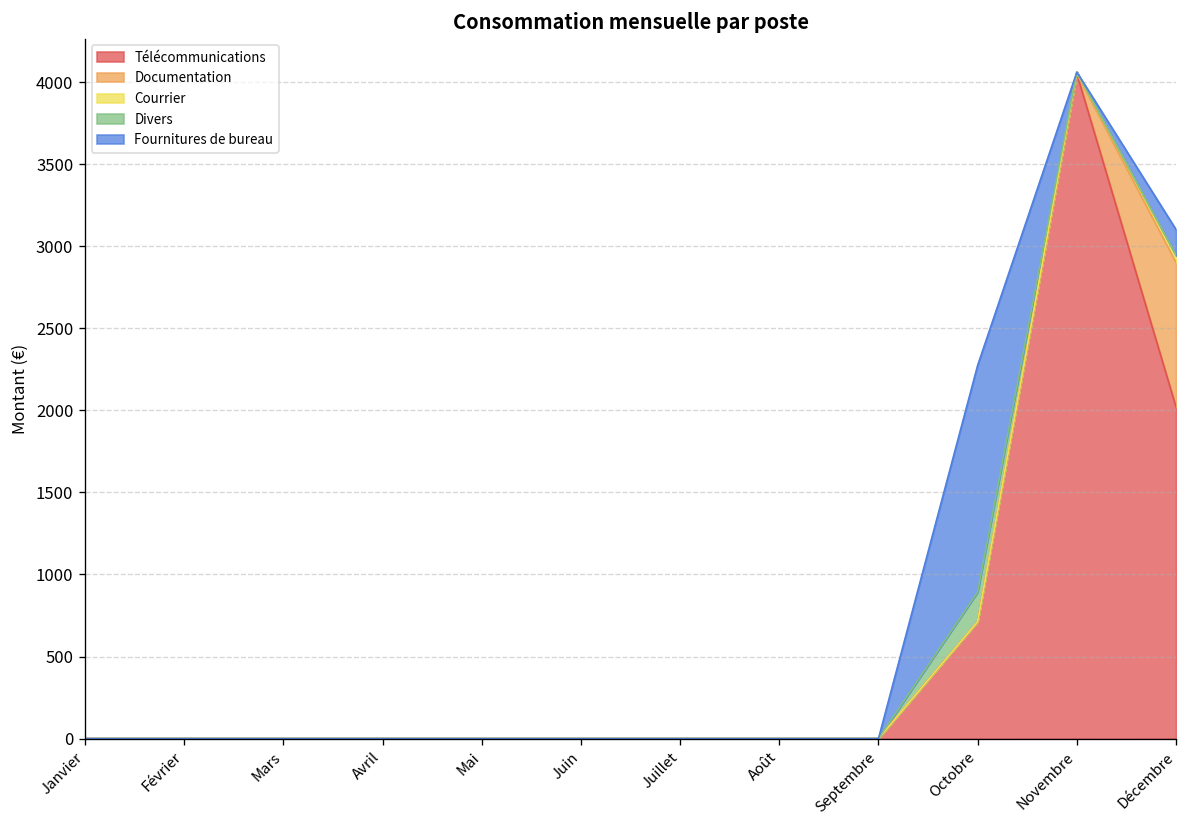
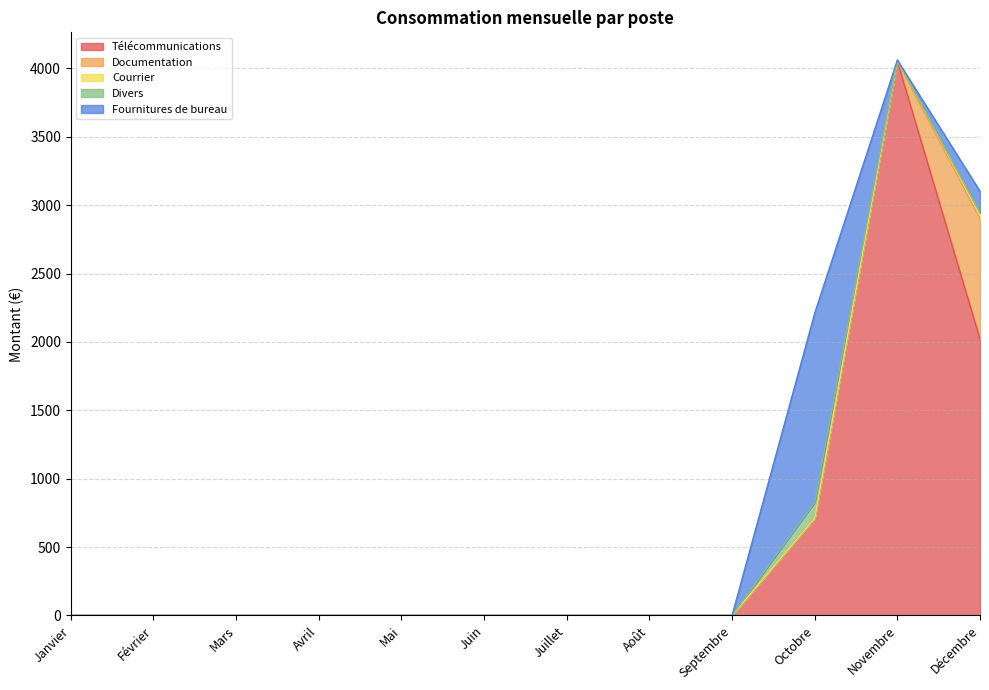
Divers, Octobre: 180 -> 120
